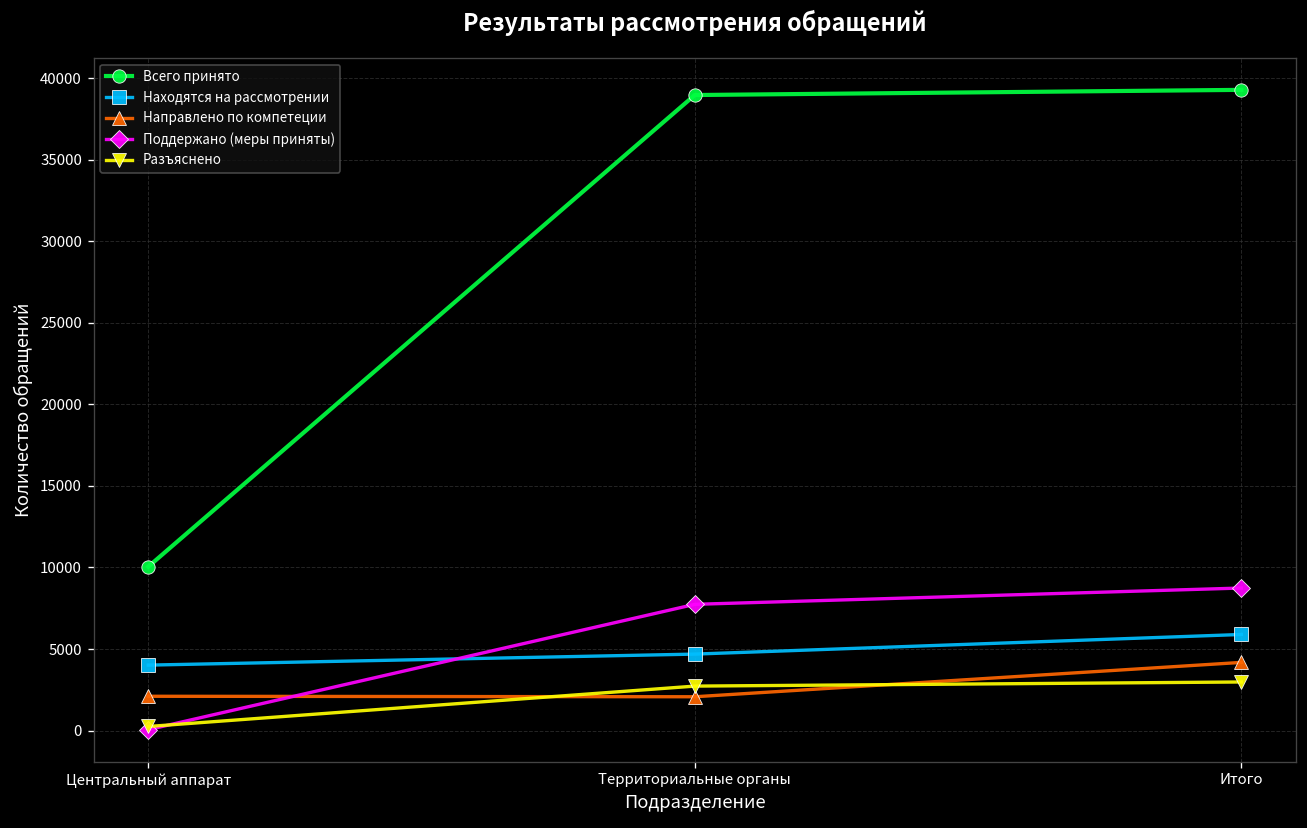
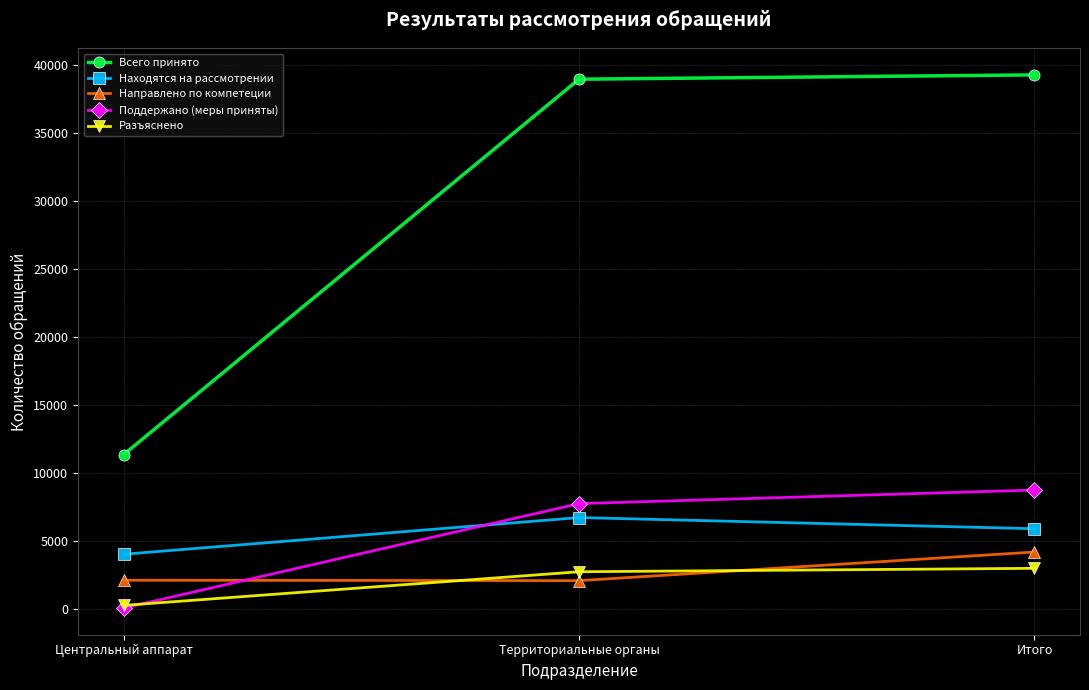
Всего принято, Центральный аппарат: 10100 -> 11300
Находятся на рассмотрении, Территориальные органы: 4700 -> 6700
